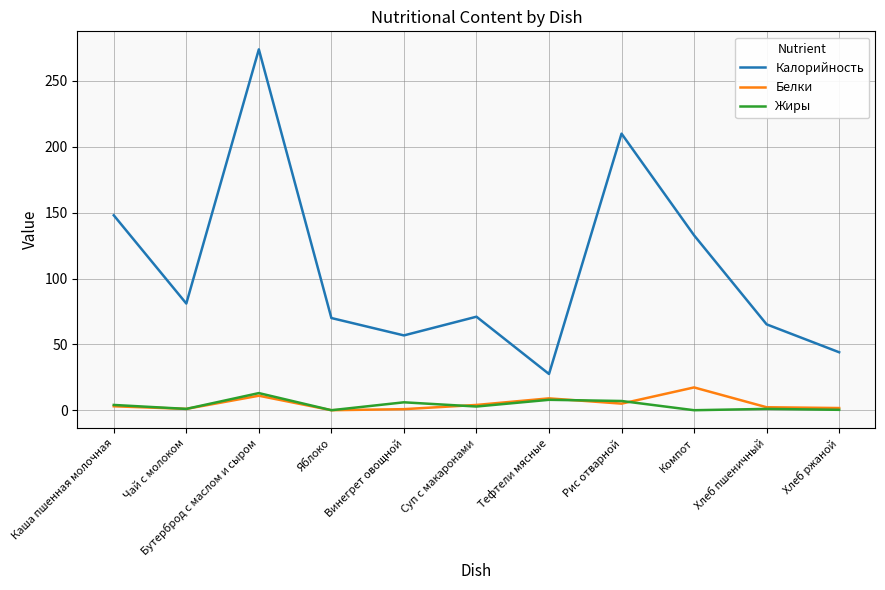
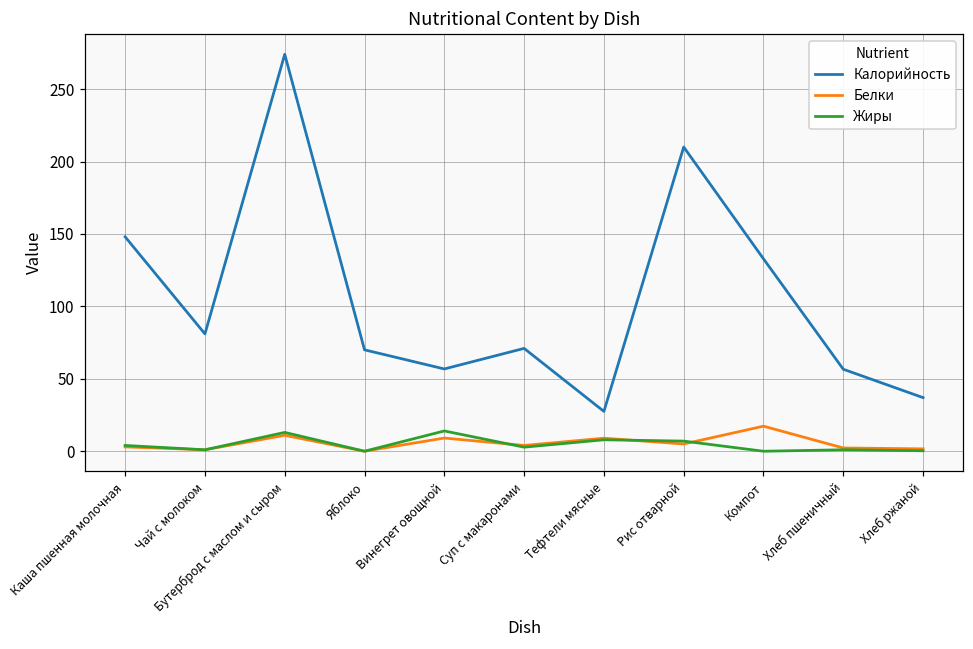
Белки, Винегрет овощной: 1 -> 9
Жиры, Винегрет овощной: 6 -> 14
Калорийность, Хлеб пшеничный: 65 -> 57
Калорийность, Хлеб ржаной: 44 -> 37
